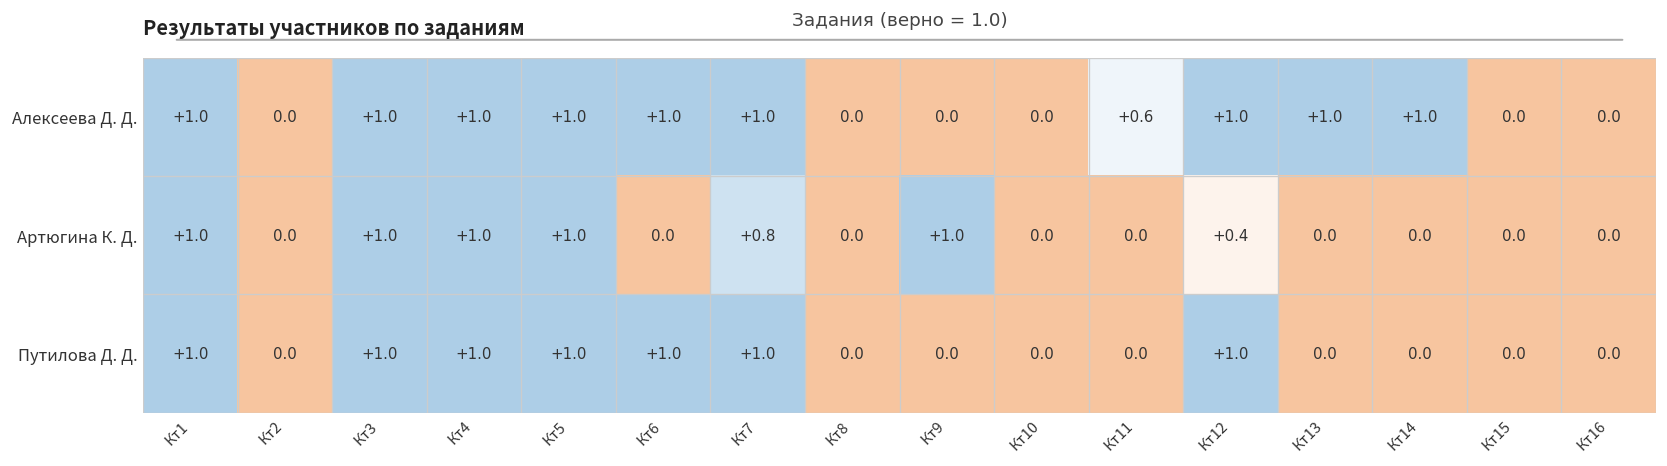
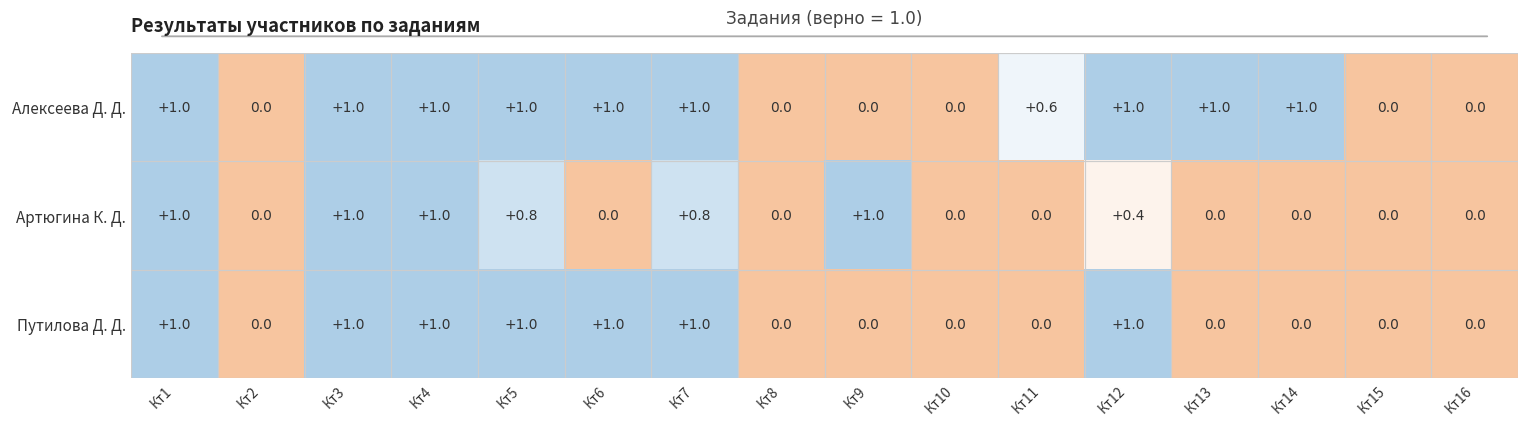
Артюгина К. Д., Кт5: +1.0 -> +0.8
